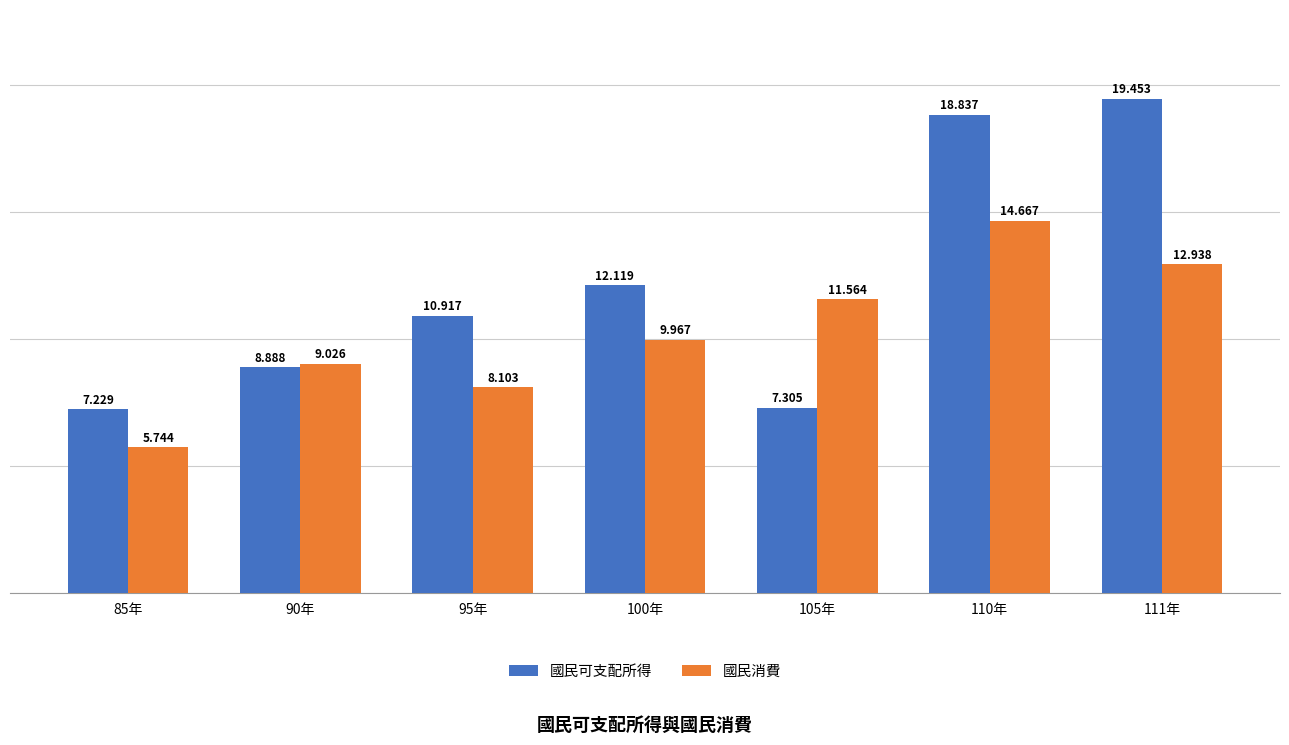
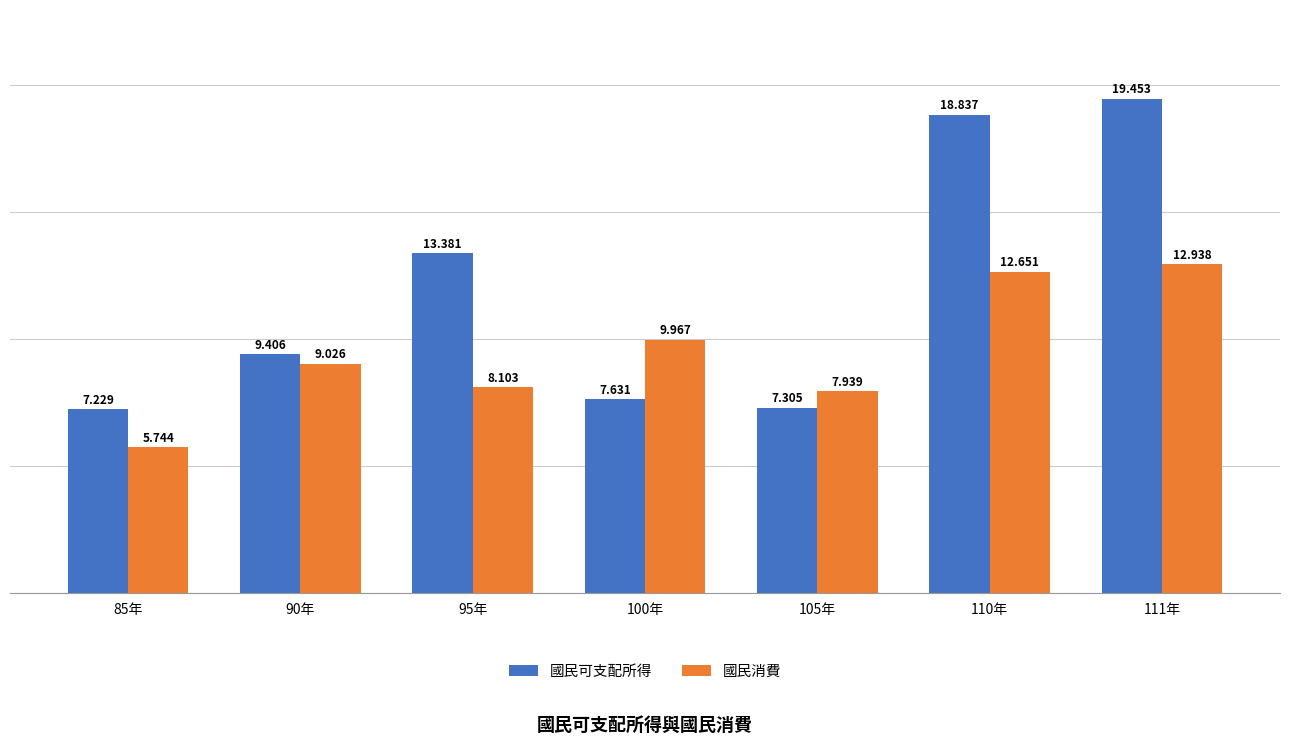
國民可支配所得, 90年: 8.888 -> 9.406
國民可支配所得, 95年: 10.917 -> 13.381
國民可支配所得, 100年: 12.119 -> 7.631
國民消費, 105年: 11.564 -> 7.939
國民消費, 110年: 14.667 -> 12.651
